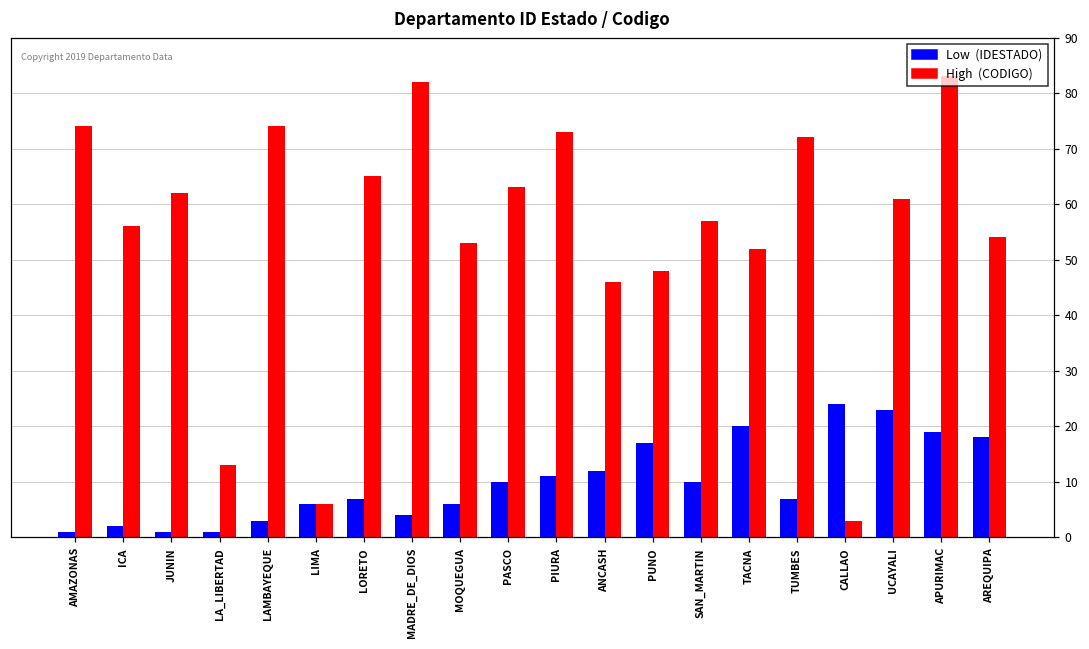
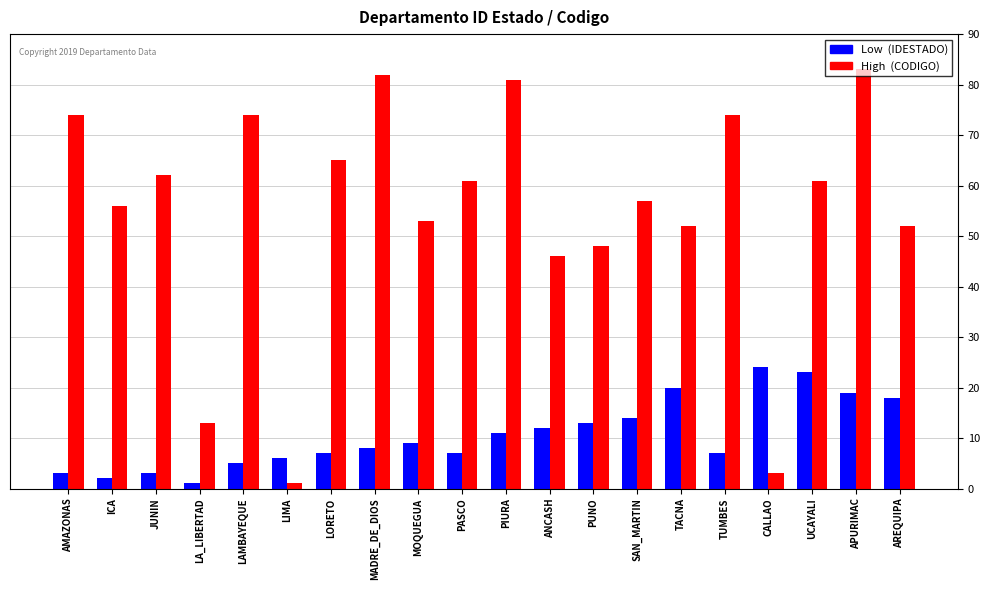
Low (IDESTADO), AMAZONAS: 1 -> 3
Low (IDESTADO), JUNIN: 1 -> 3
Low (IDESTADO), LAMBAYEQUE: 3 -> 5
High (CODIGO), LIMA: 6 -> 1
Low (IDESTADO), MADRE_DE_DIOS: 4 -> 8
Low (IDESTADO), MOQUEGUA: 6 -> 9
Low (IDESTADO), PASCO: 10 -> 7
High (CODIGO), PASCO: 63 -> 61
High (CODIGO), PIURA: 73 -> 81
Low (IDESTADO), PUNO: 17 -> 13
Low (IDESTADO), SAN_MARTIN: 10 -> 14
High (CODIGO), TUMBES: 72 -> 74
High (CODIGO), AREQUIPA: 54 -> 52
